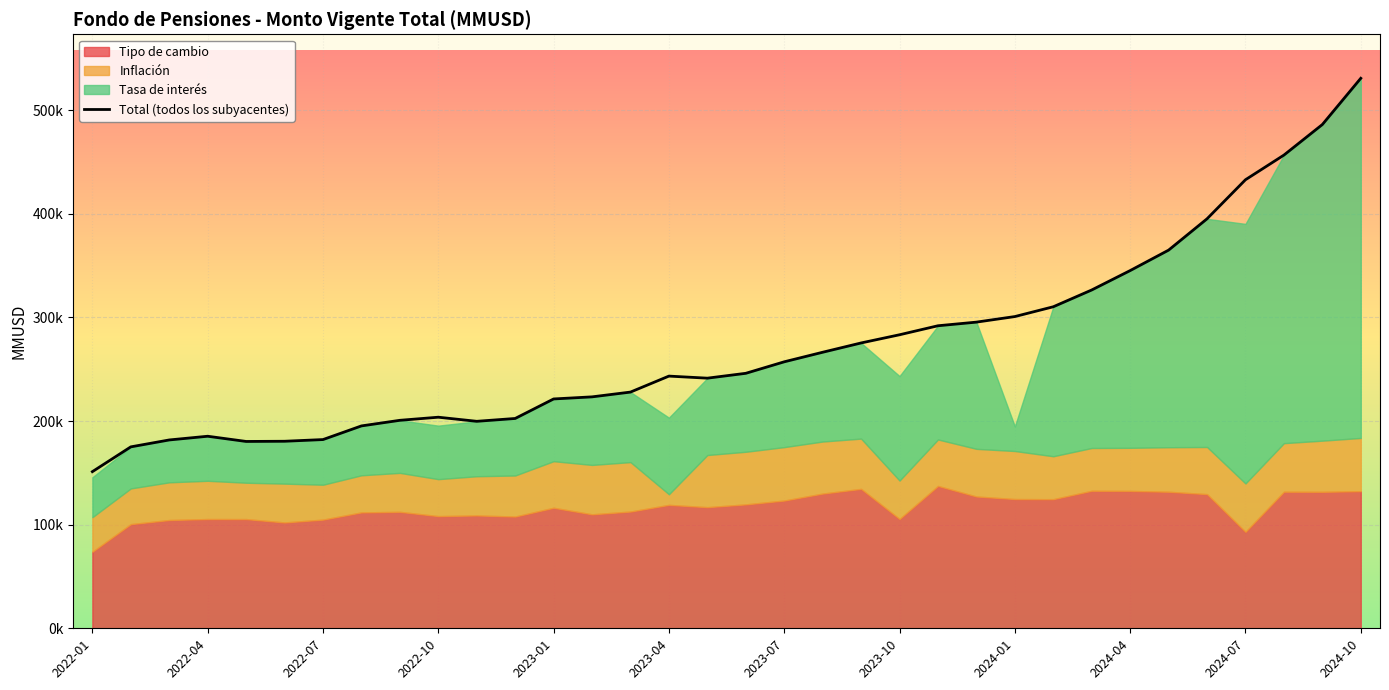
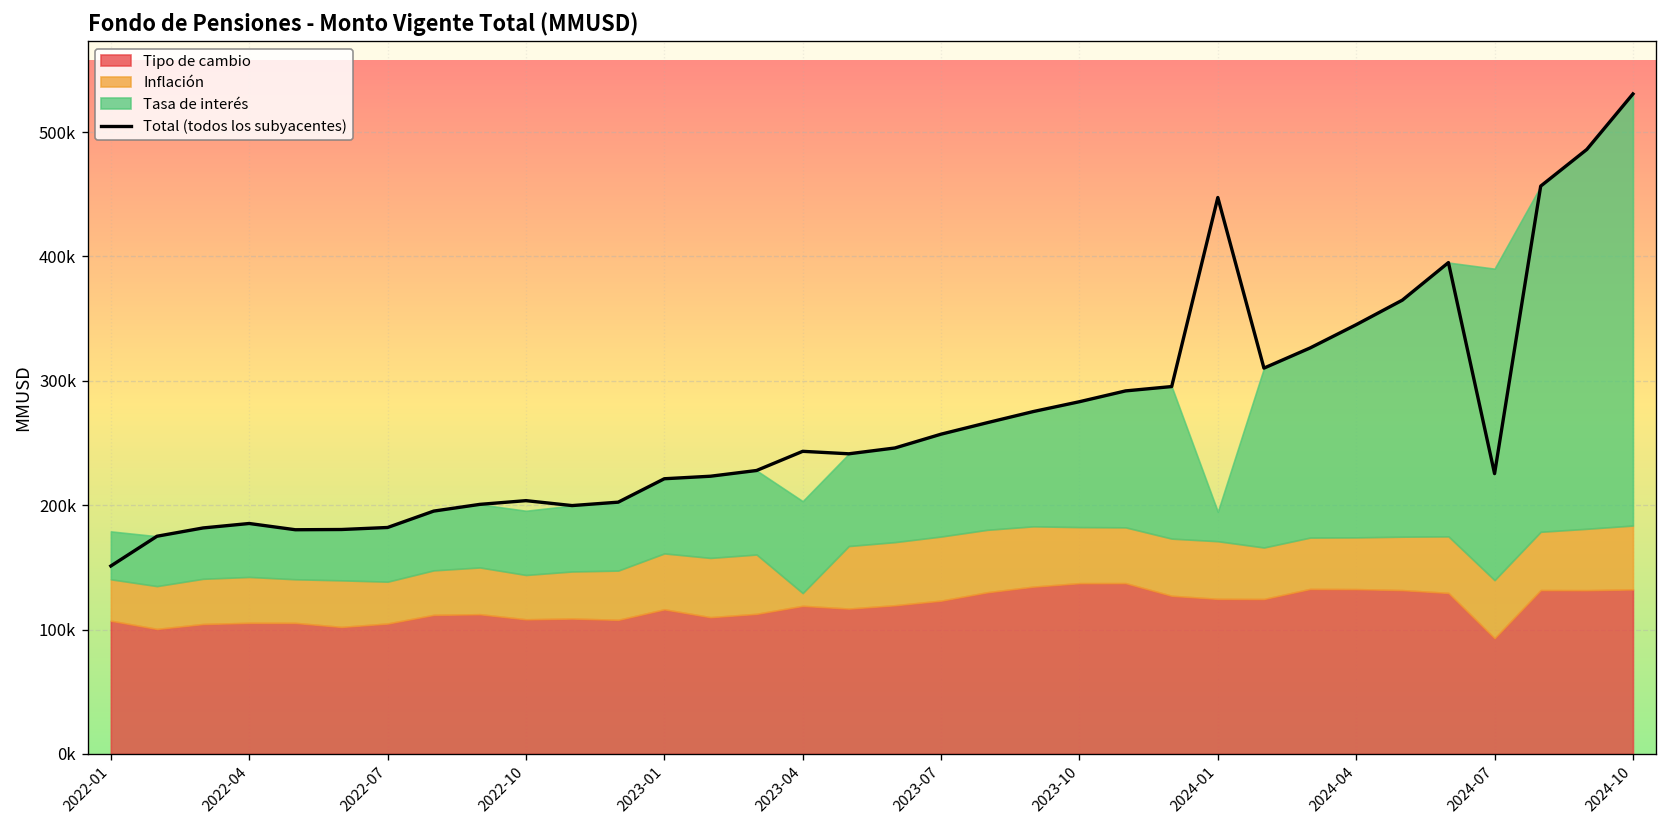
Tipo de cambio, 2022-01: 74000 -> 107000
Tipo de cambio, 2023-10: 105000 -> 137000
Inflación, 2023-10: 37000 -> 45000
Total (todos los subyacentes), 2024-01: 301000 -> 447000
Total (todos los subyacentes), 2024-07: 433000 -> 225000
